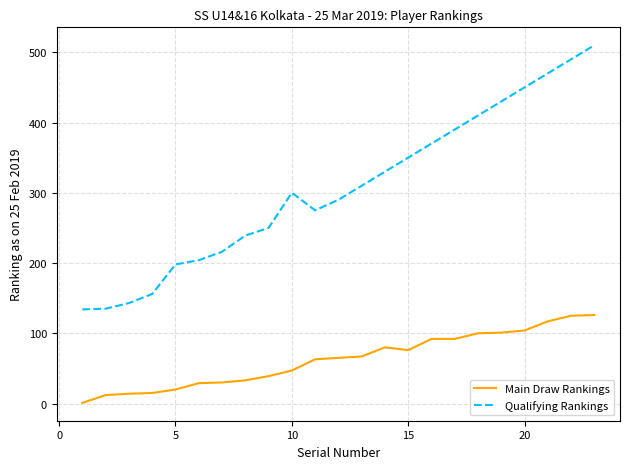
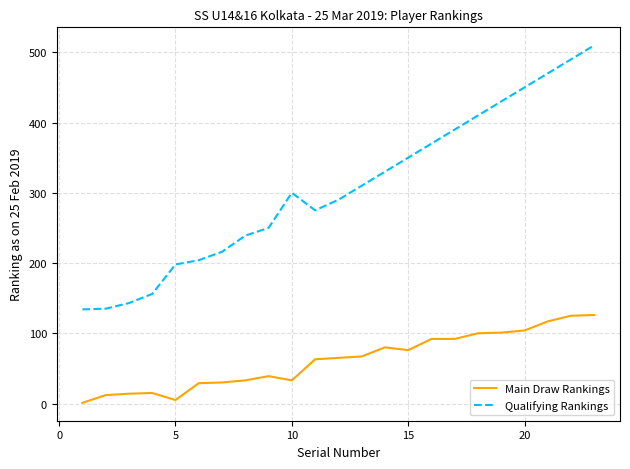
Main Draw Rankings, 5: 20 -> 10
Main Draw Rankings, 10: 50 -> 30
